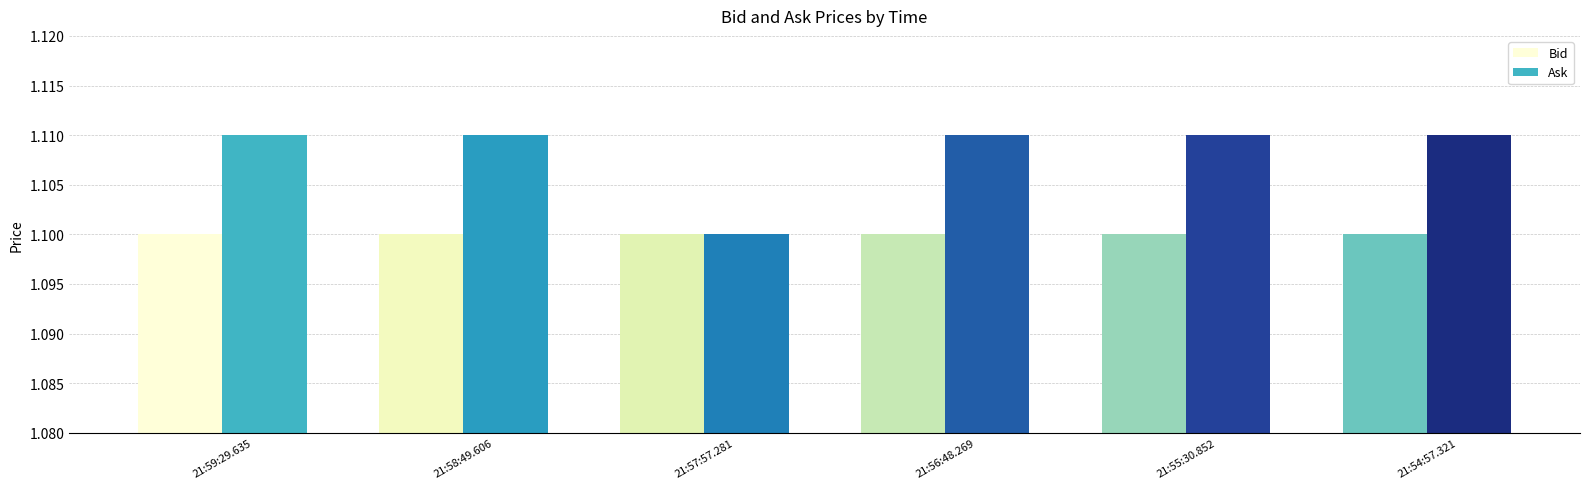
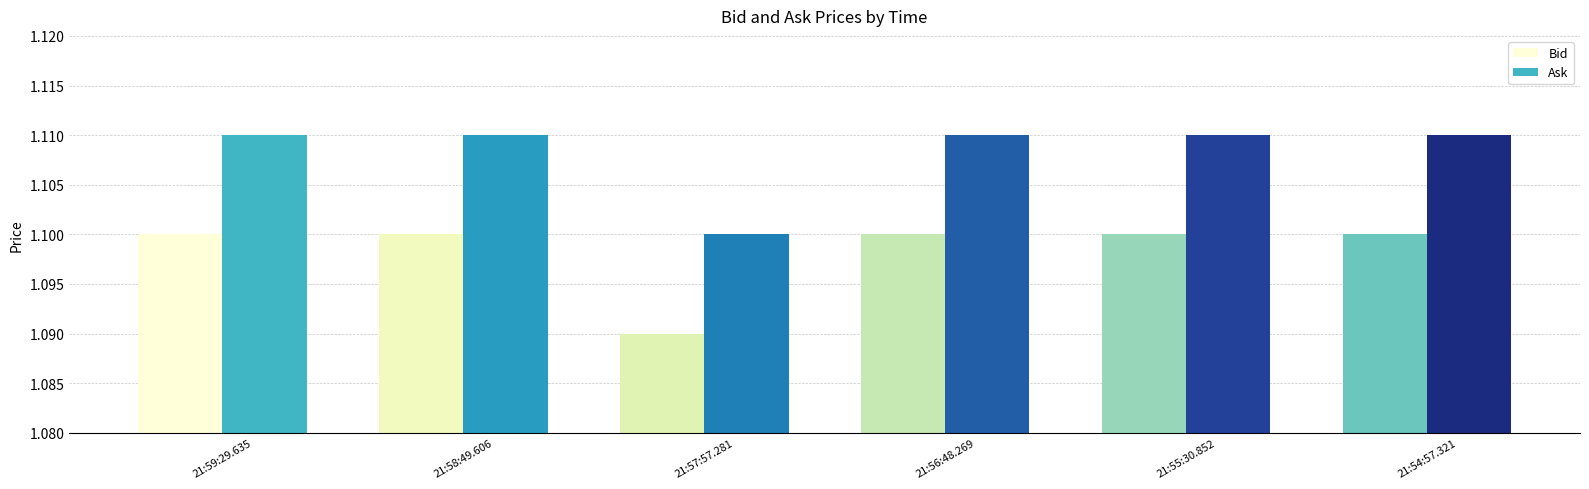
Bid, 21:57:57.281: 1.10 -> 1.09
